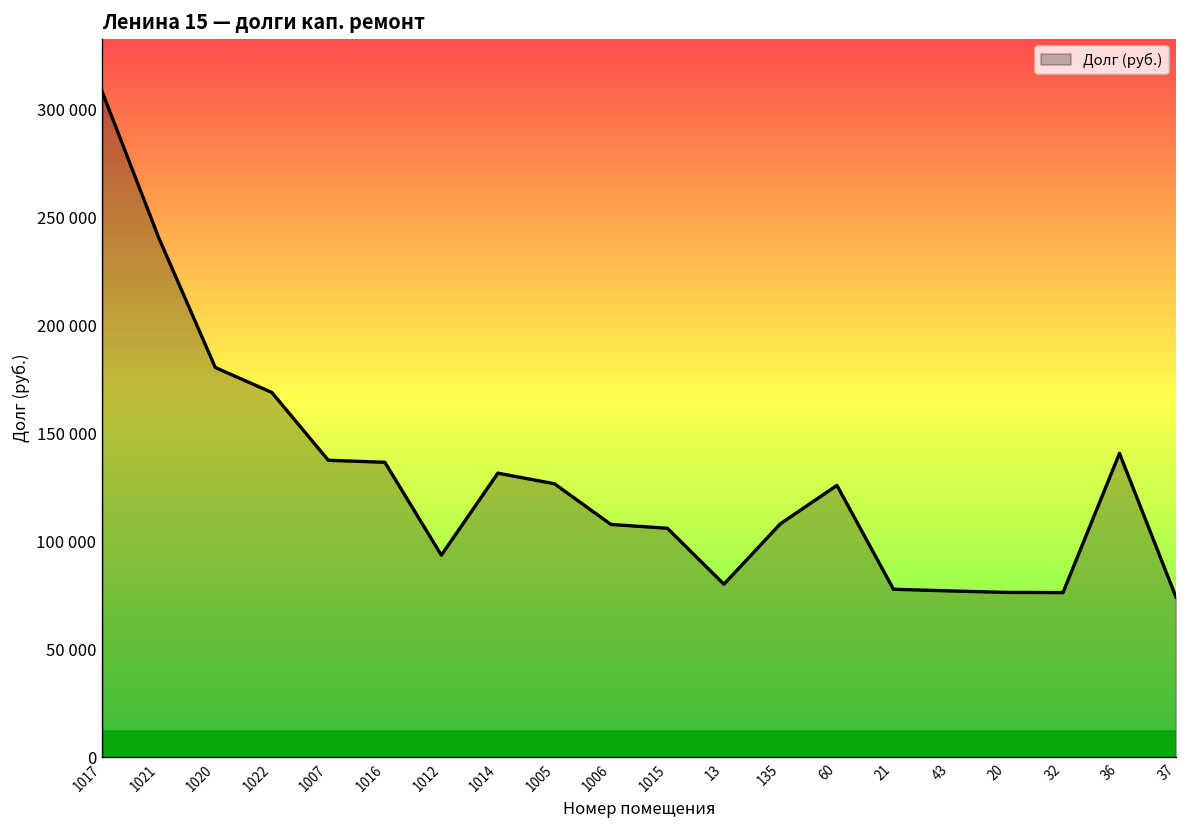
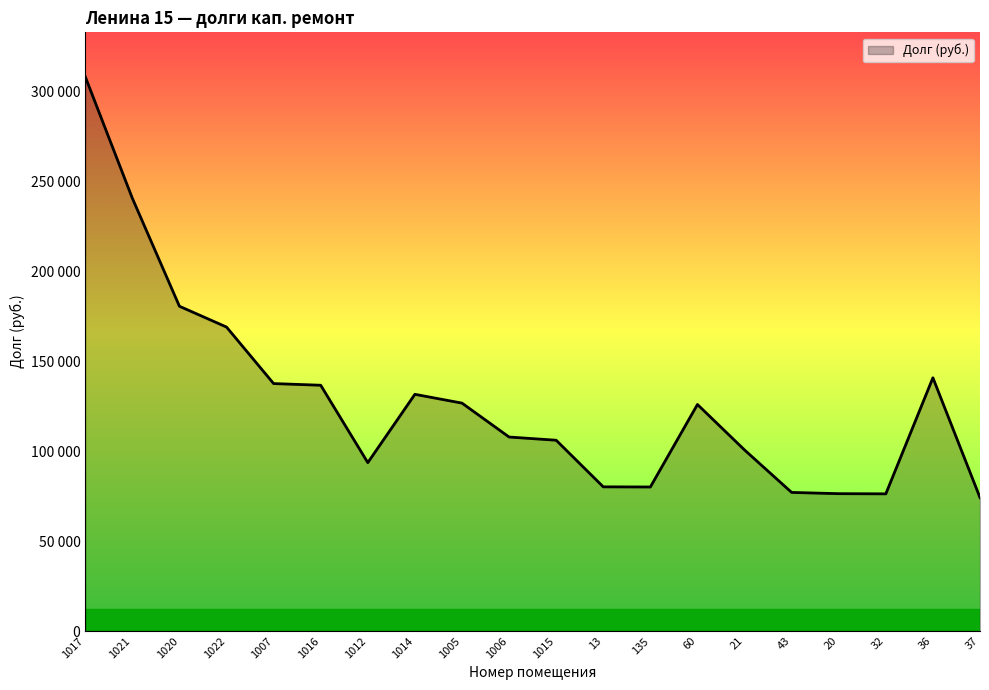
135: 108000 -> 80000
21: 78000 -> 101000
